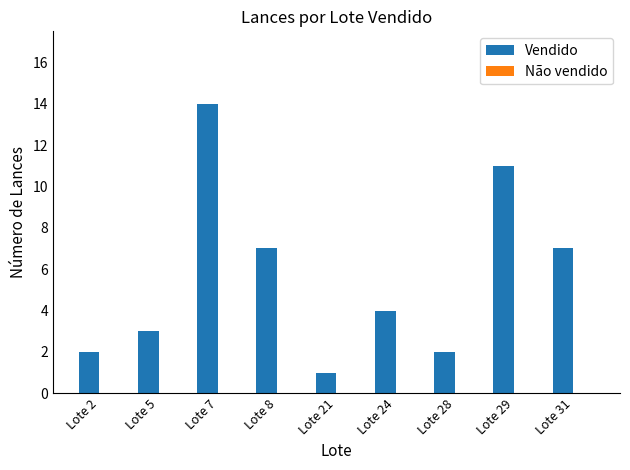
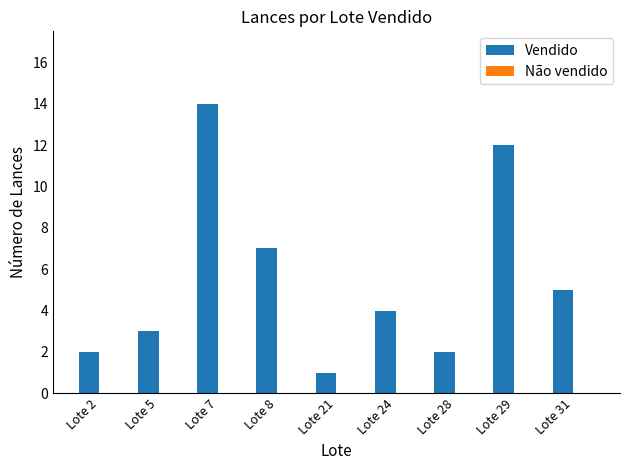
Vendido, Lote 29: 11 -> 12
Vendido, Lote 31: 7 -> 5
